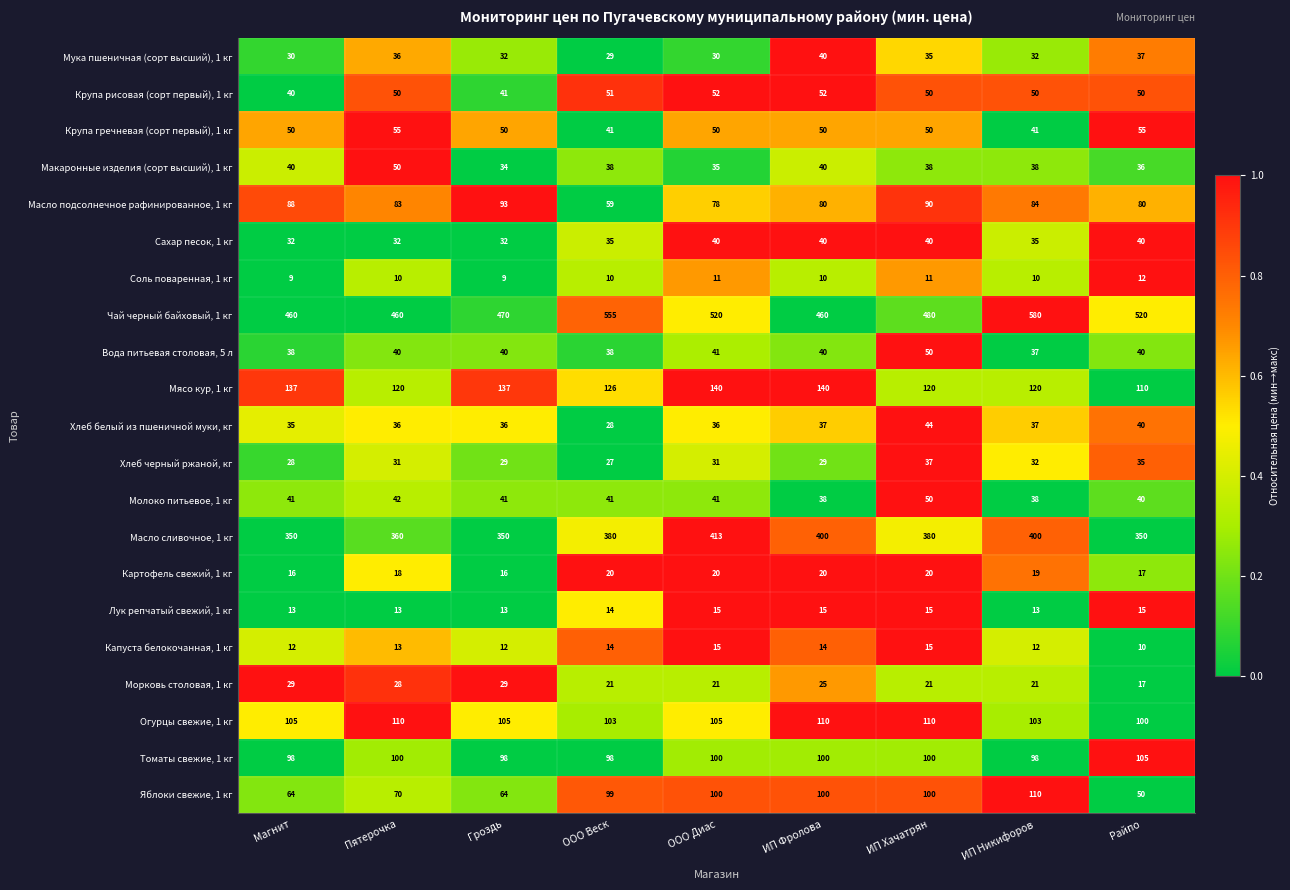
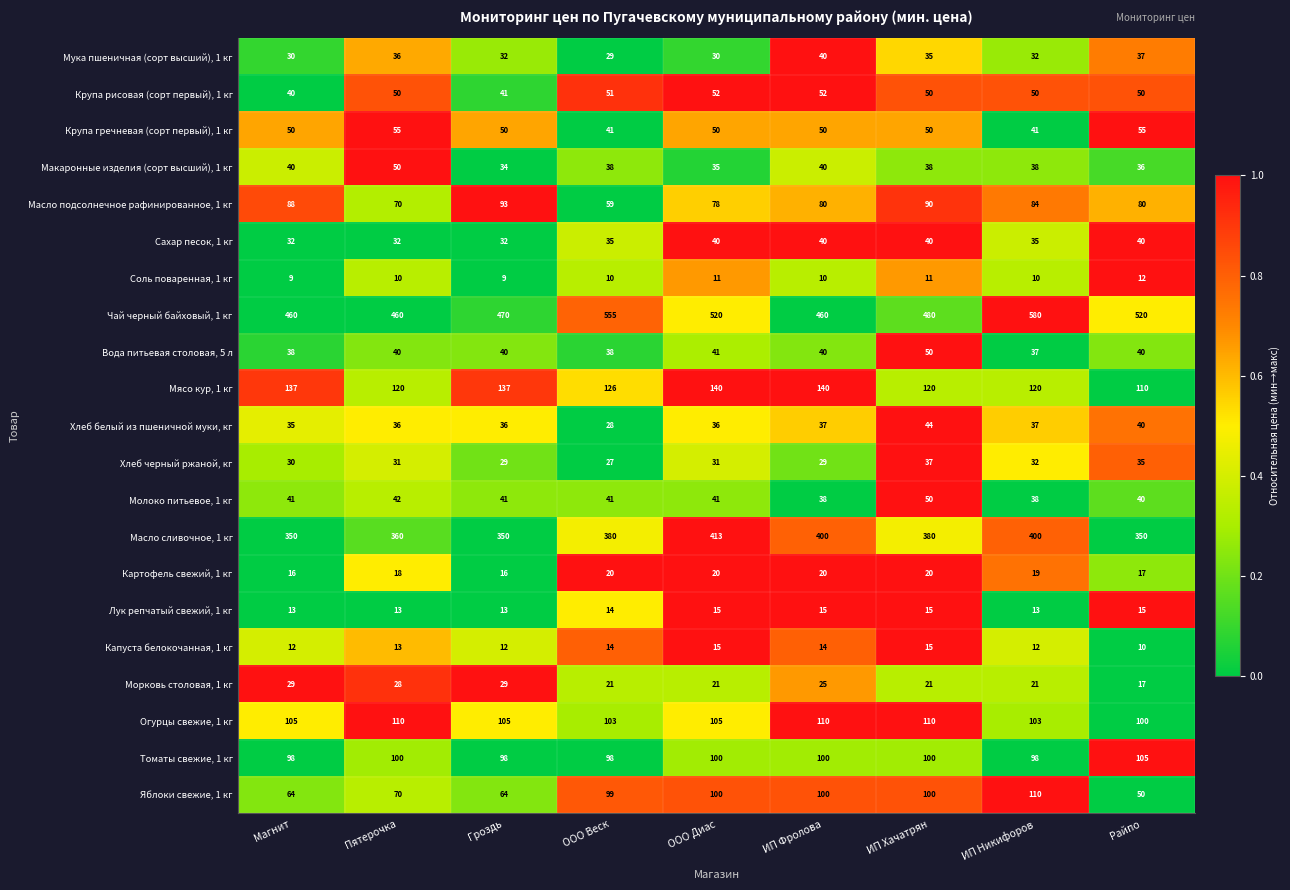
Масло подсолнечное рафинированное, 1 кг, Пятерочка: 83 -> 70
Хлеб черный ржаной, кг, Магнит: 28 -> 30
